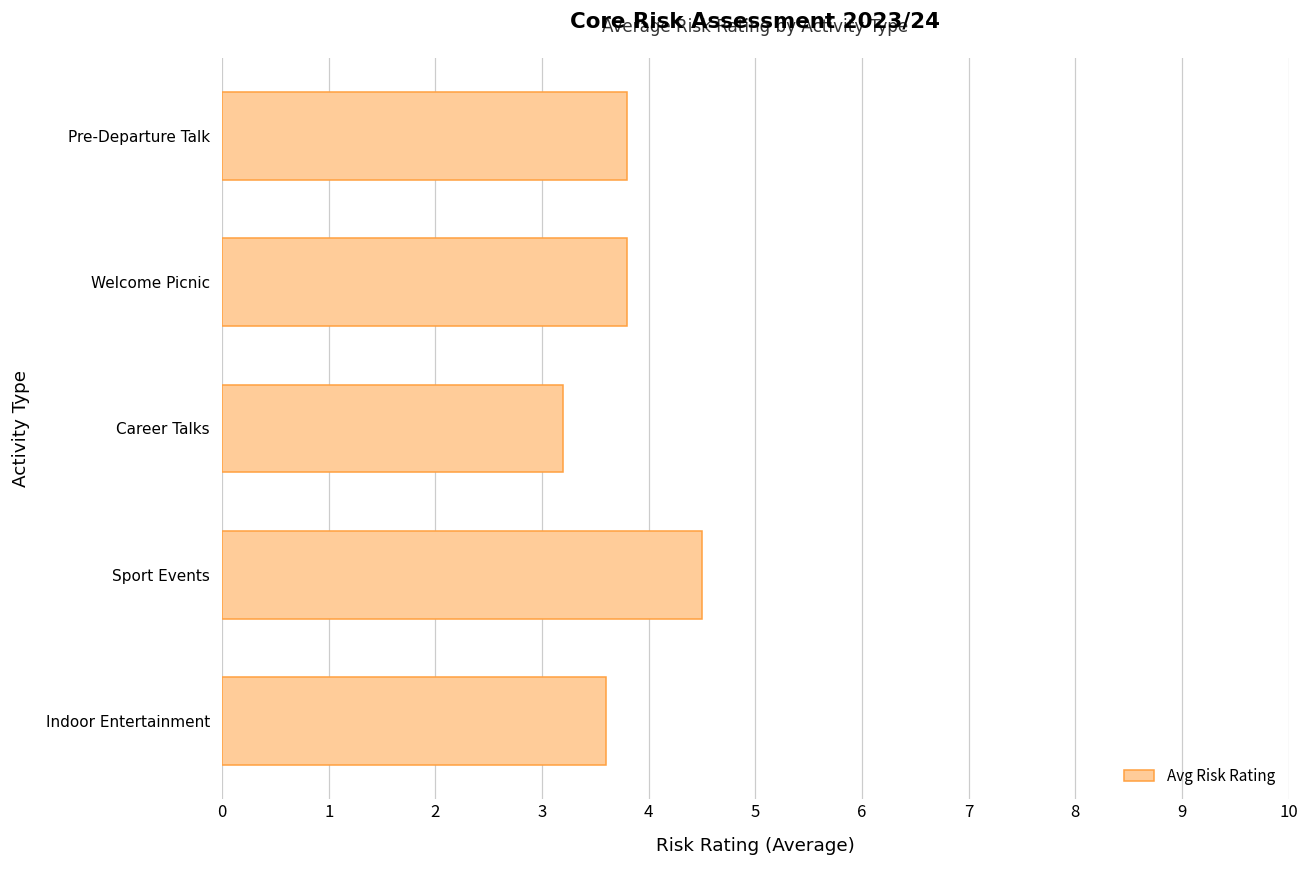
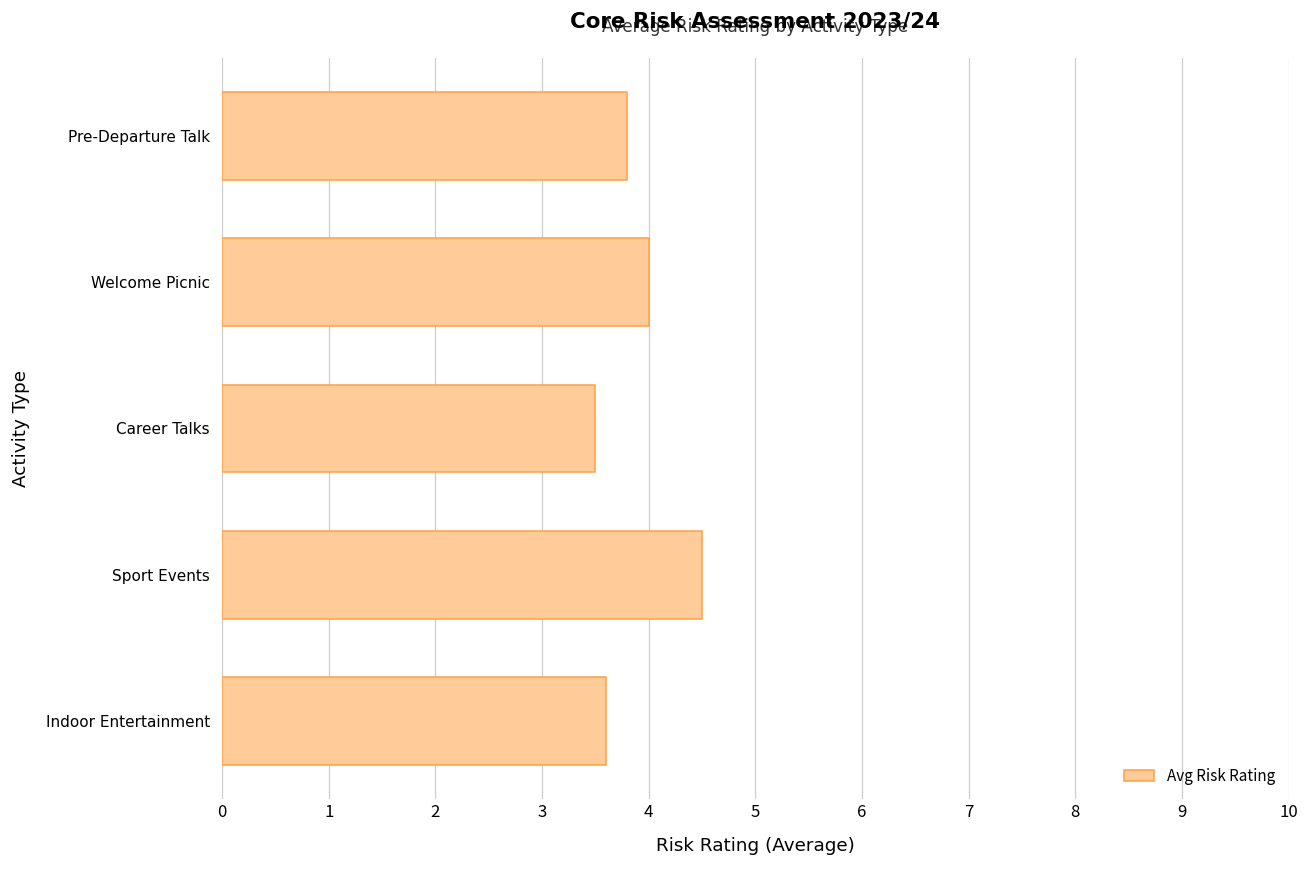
Welcome Picnic: 3.8 -> 4.0
Career Talks: 3.2 -> 3.5
